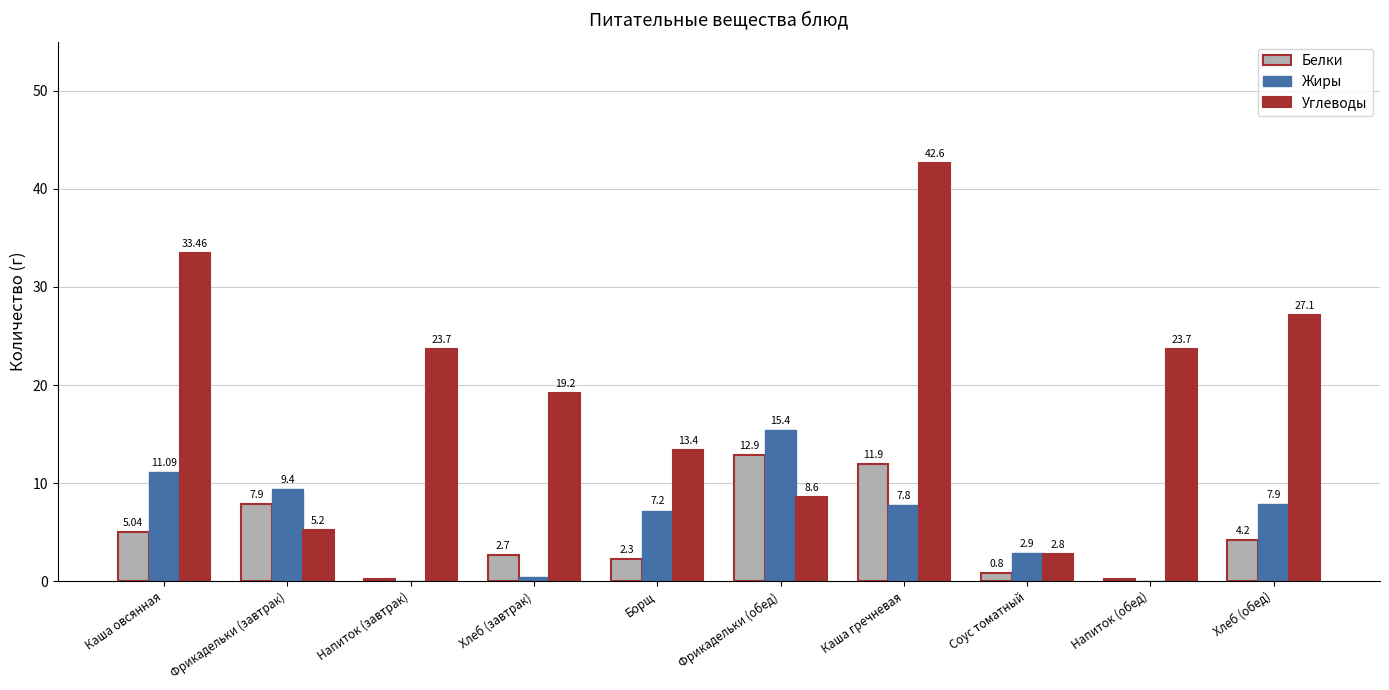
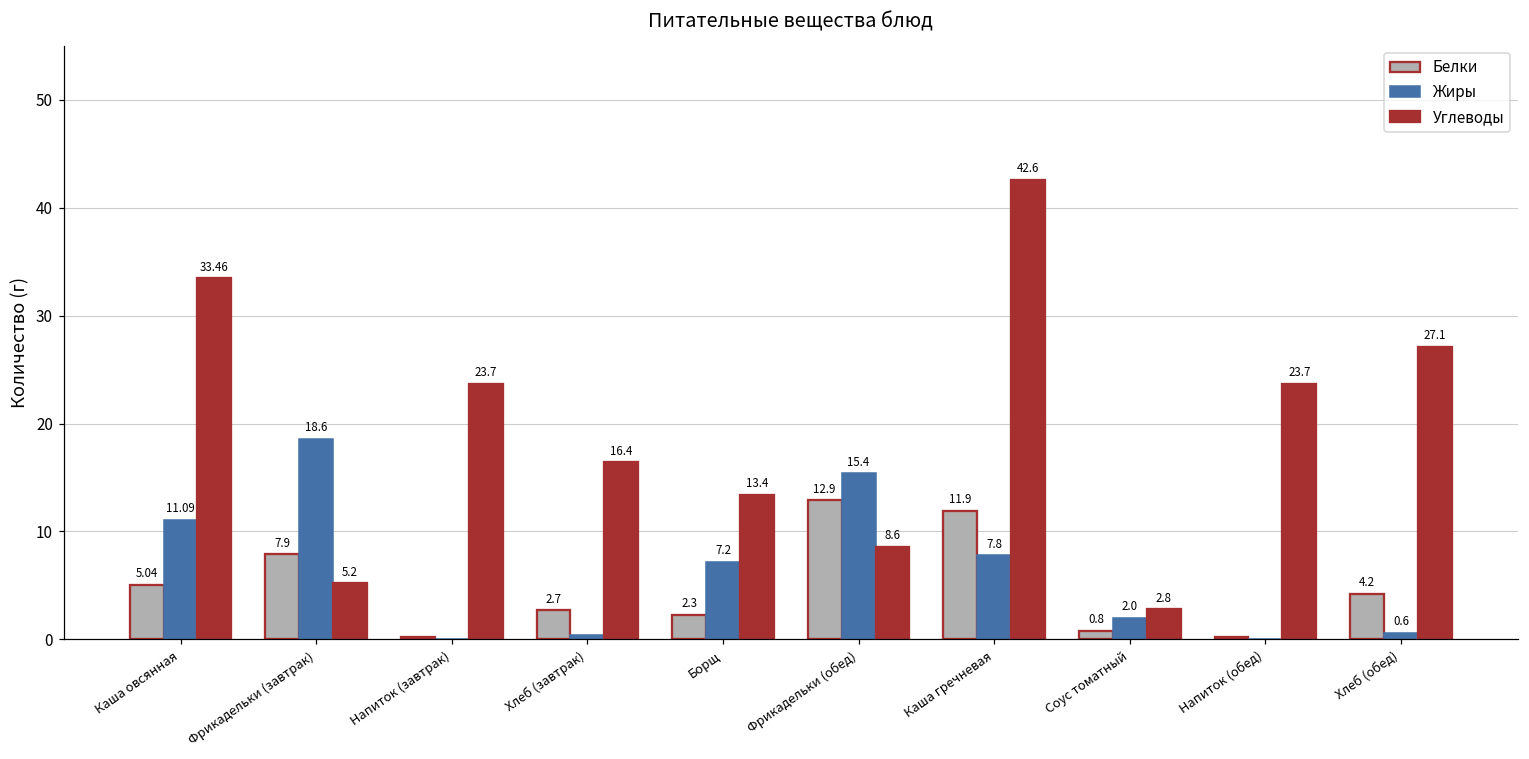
Жиры, Фрикадельки (завтрак): 9.4 -> 18.6
Углеводы, Хлеб (завтрак): 19.2 -> 16.4
Жиры, Соус томатный: 2.9 -> 2.0
Жиры, Хлеб (обед): 7.9 -> 0.6
